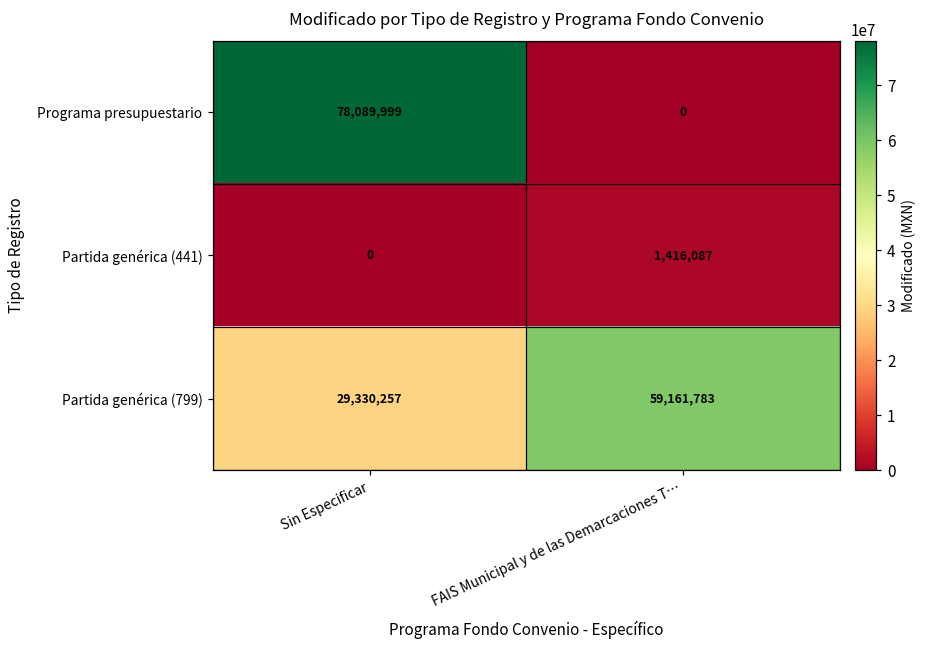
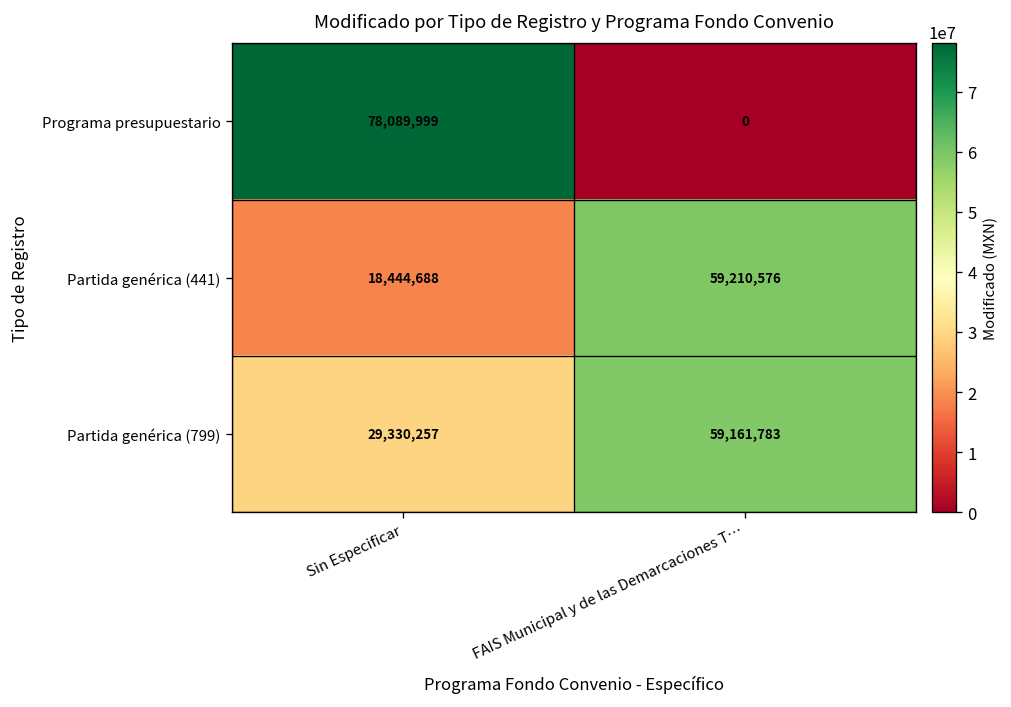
Partida genérica (441), Sin Especificar: 0 -> 18,444,688
Partida genérica (441), FAIS Municipal y de las Demarcaciones T…: 1,416,087 -> 59,210,576
